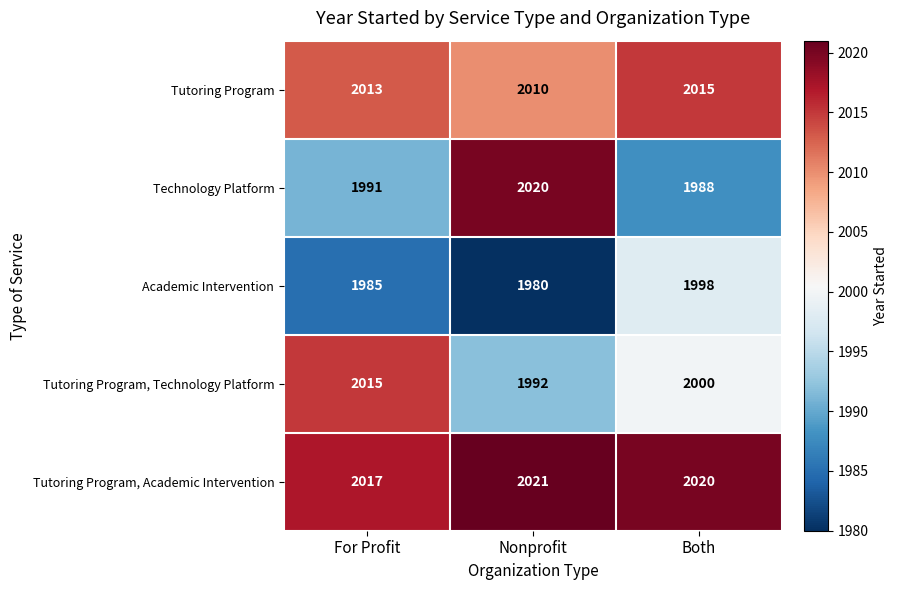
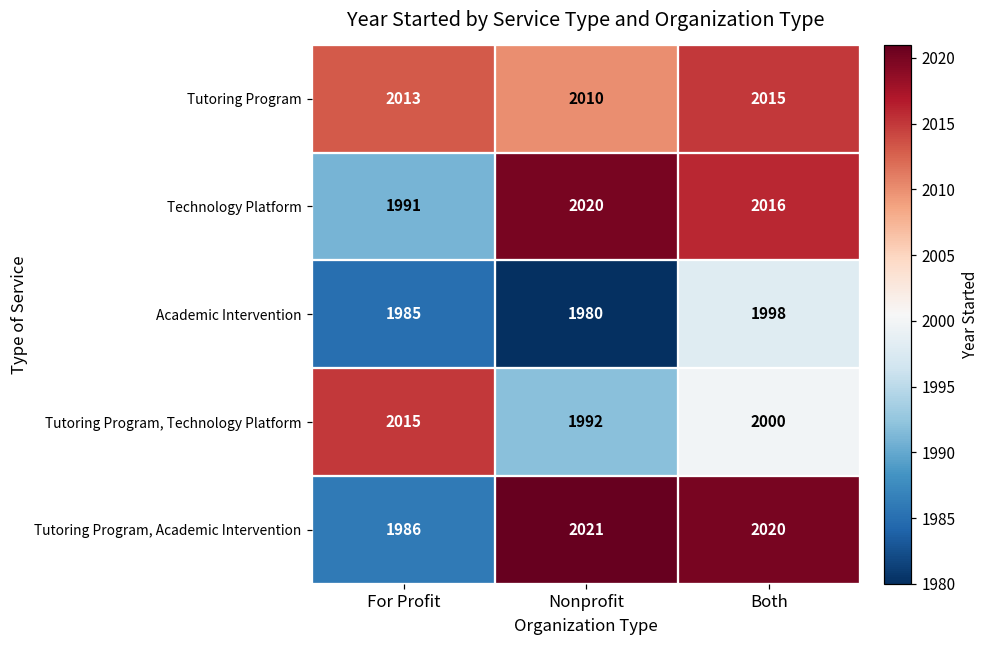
Technology Platform, Both: 1988 -> 2016
Tutoring Program, Academic Intervention, For Profit: 2017 -> 1986
